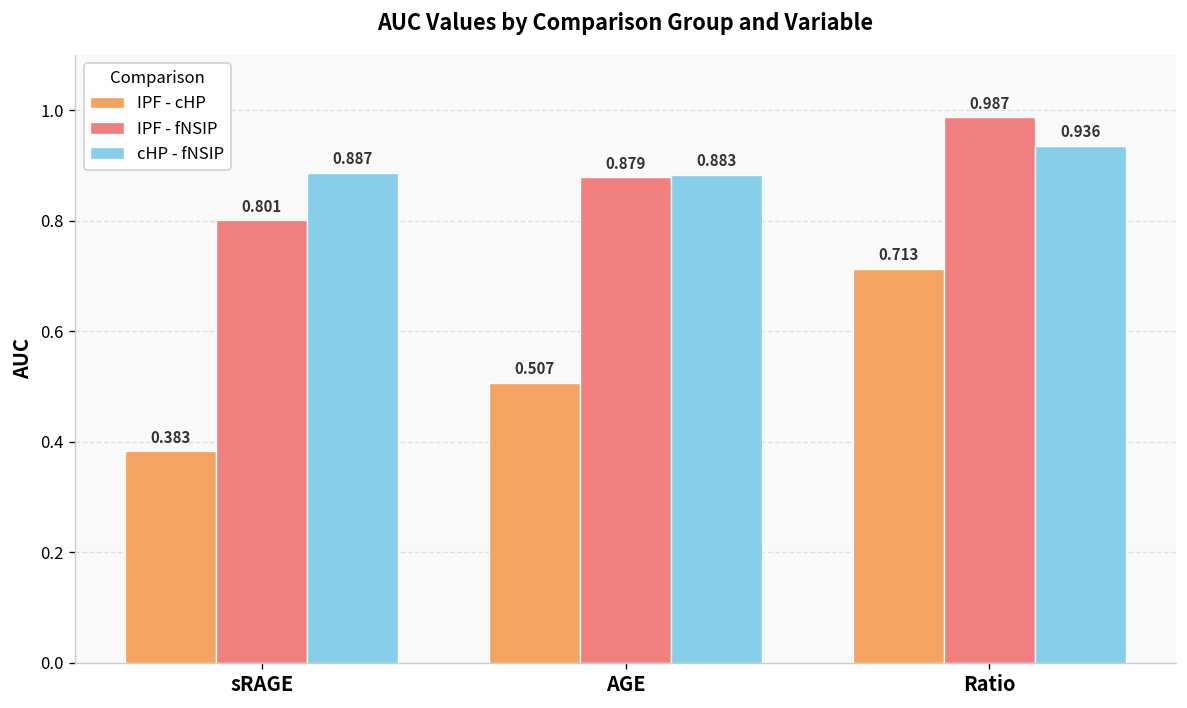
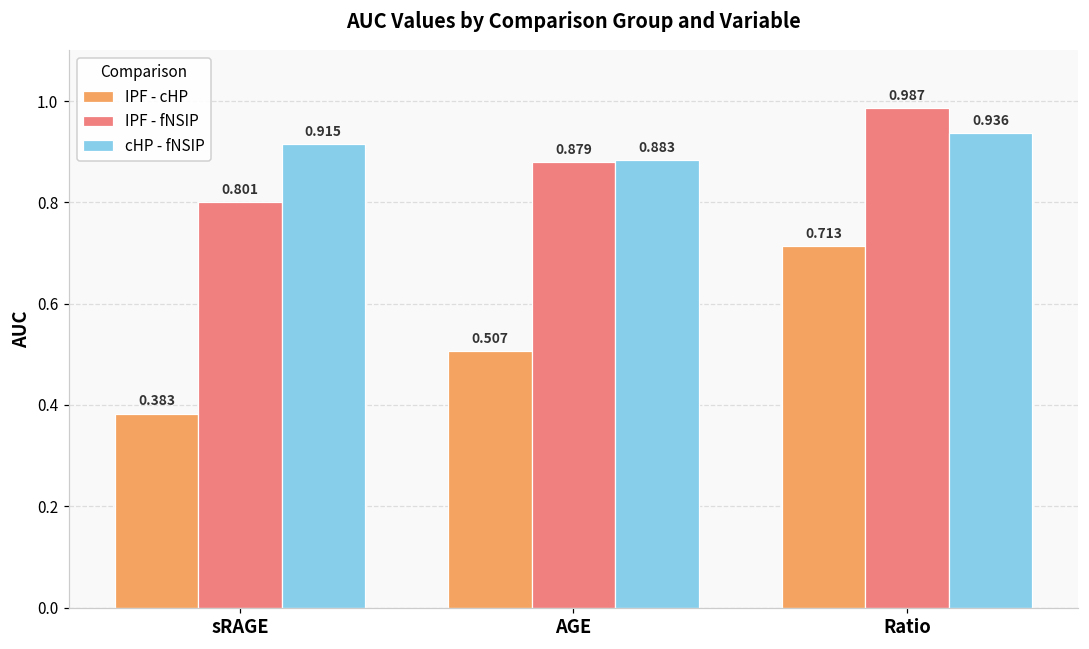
cHP - fNSIP, sRAGE: 0.887 -> 0.915
